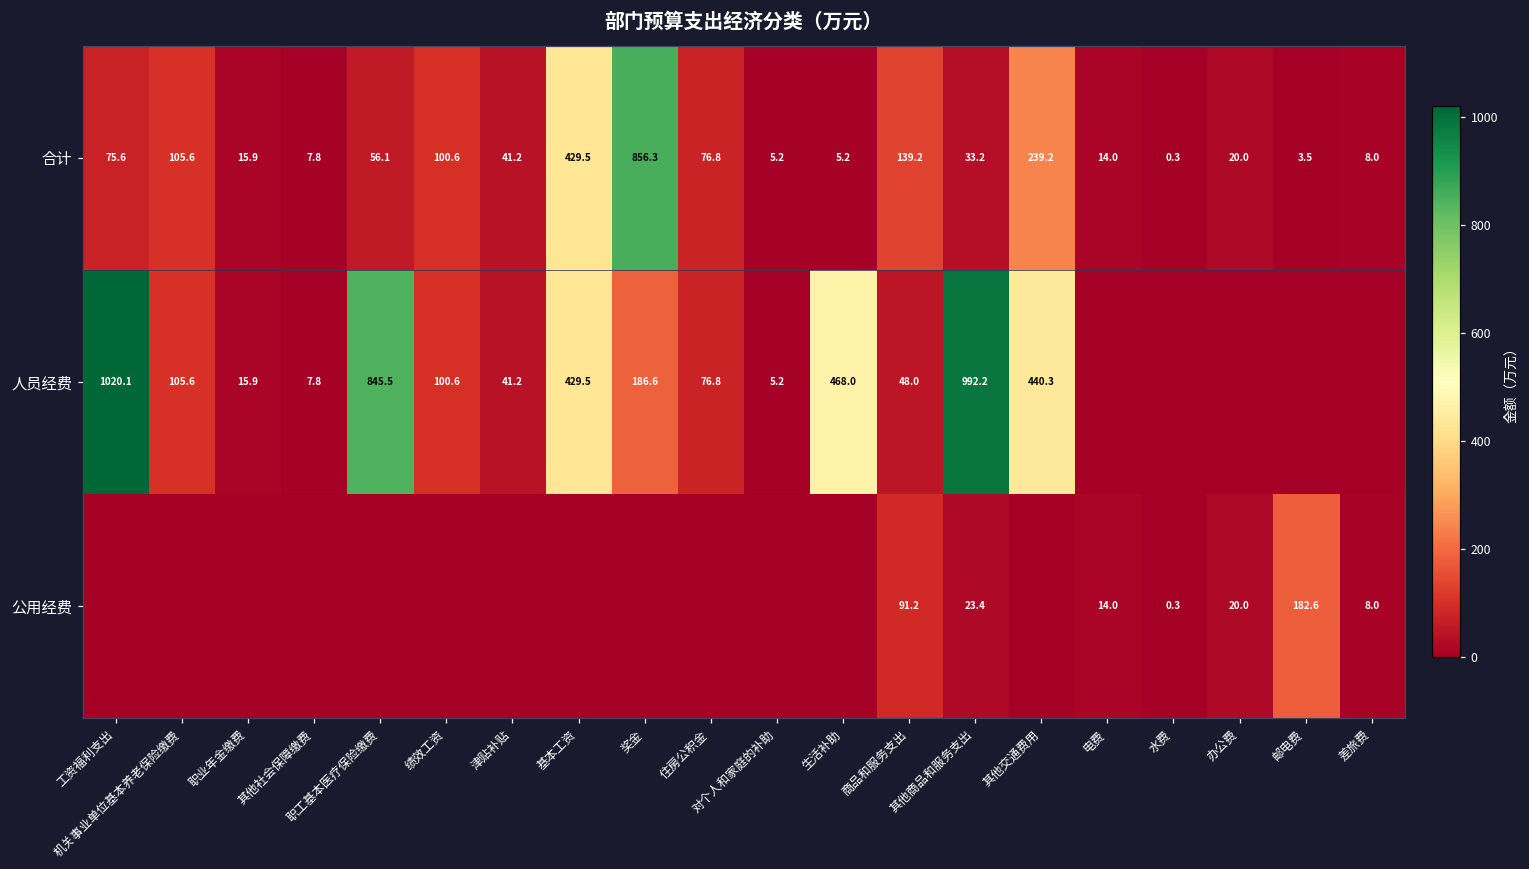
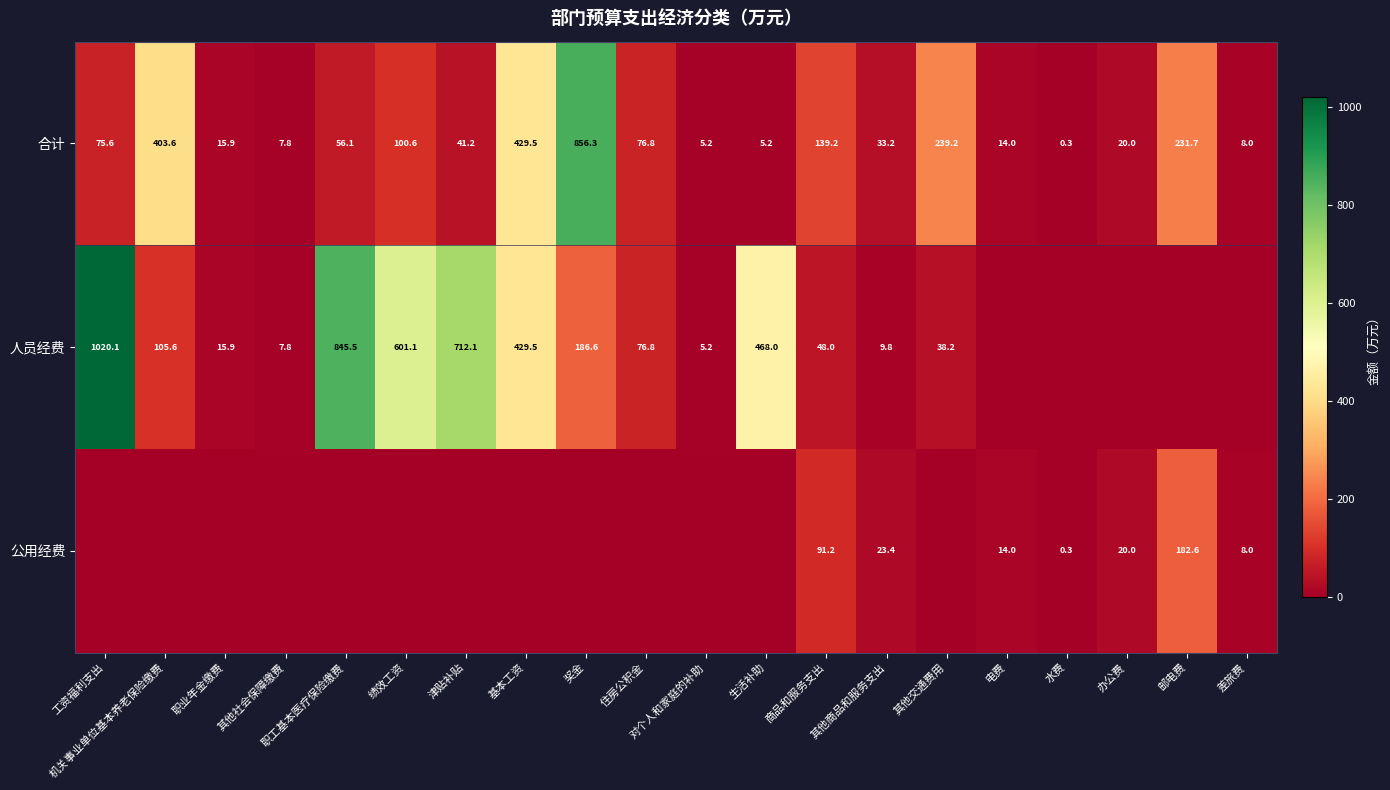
合计, 机关事业单位基本养老保险缴费: 105.6 -> 403.6
合计, 邮电费: 3.5 -> 231.7
人员经费, 绩效工资: 100.6 -> 601.1
人员经费, 津贴补贴: 41.2 -> 712.1
人员经费, 其他商品和服务支出: 992.2 -> 9.8
人员经费, 其他交通费用: 440.3 -> 38.2
